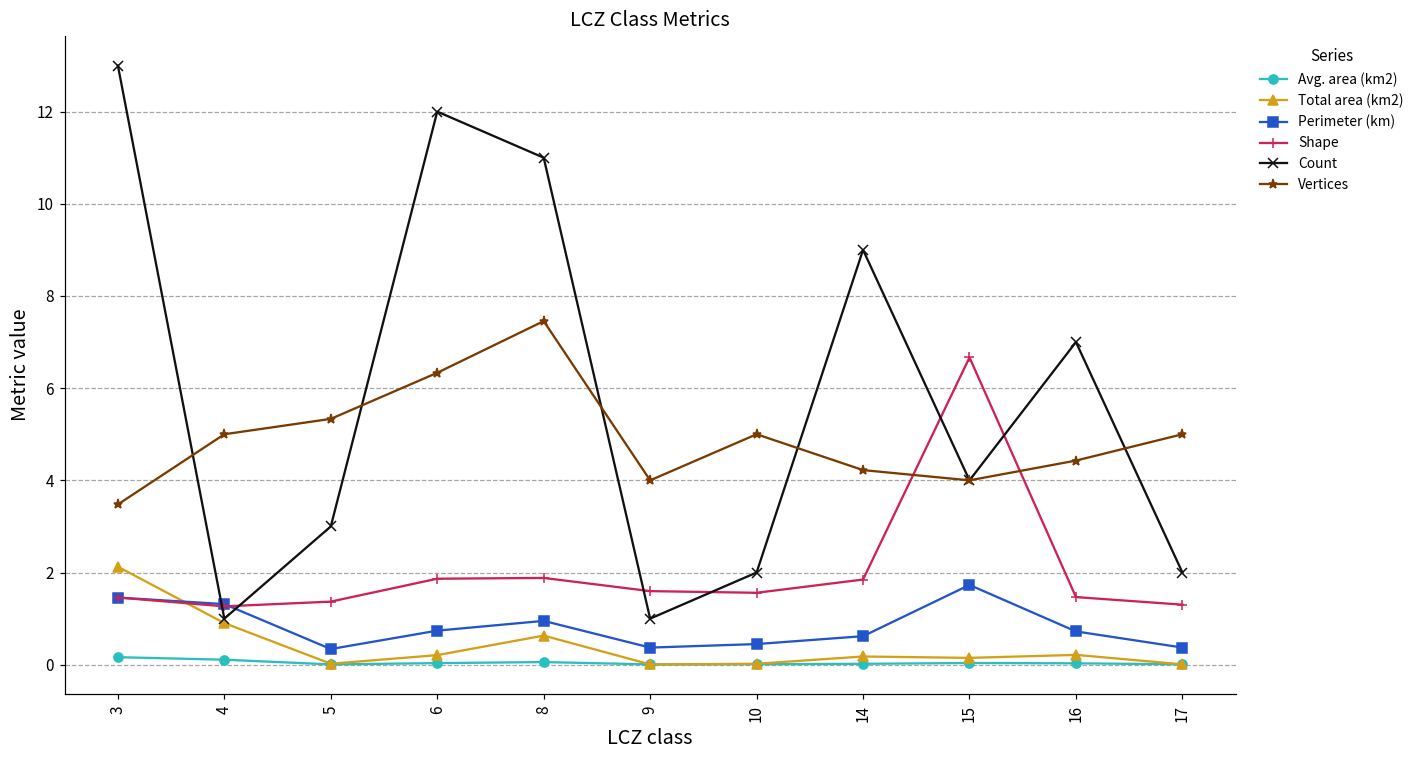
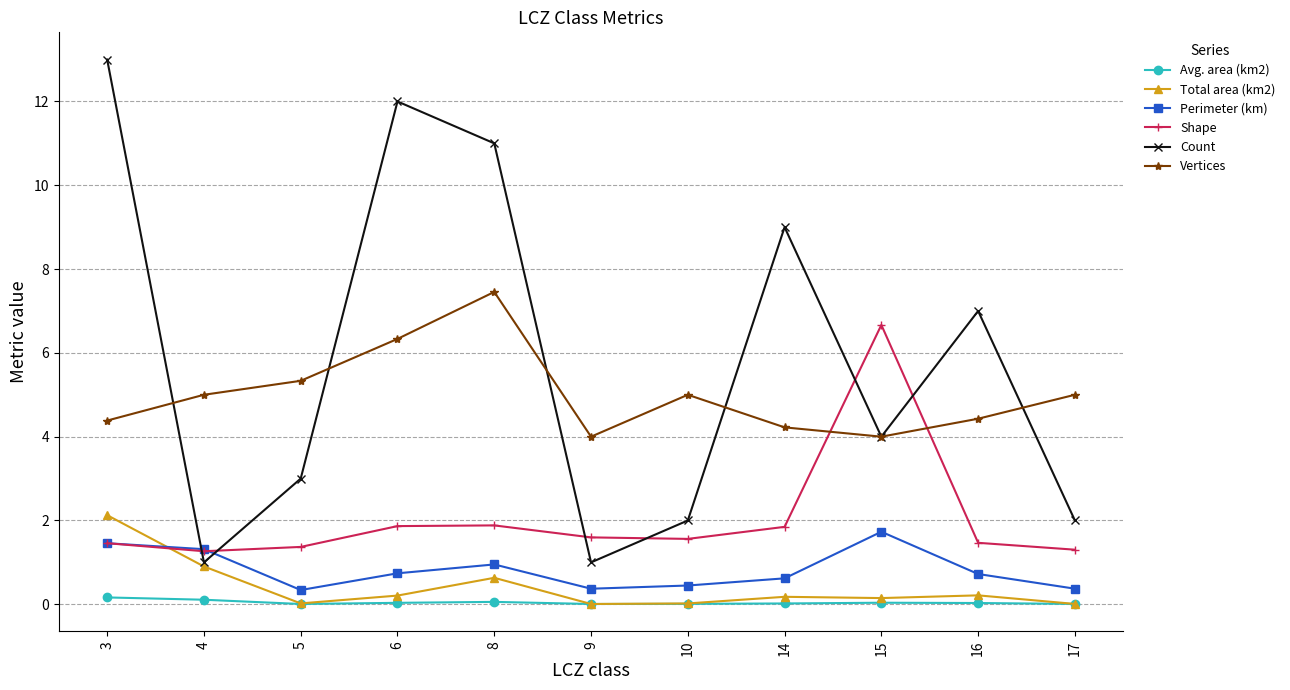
Vertices, 3: 3.5 -> 4.4
